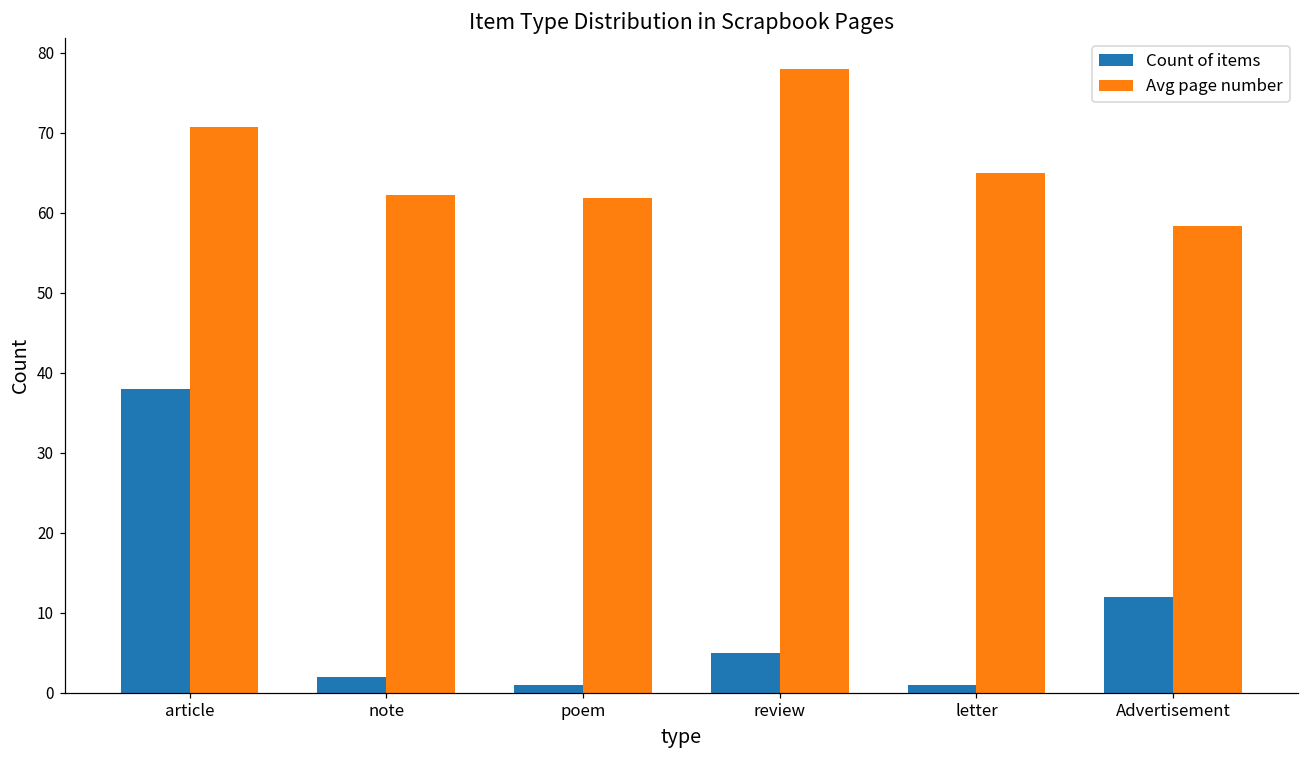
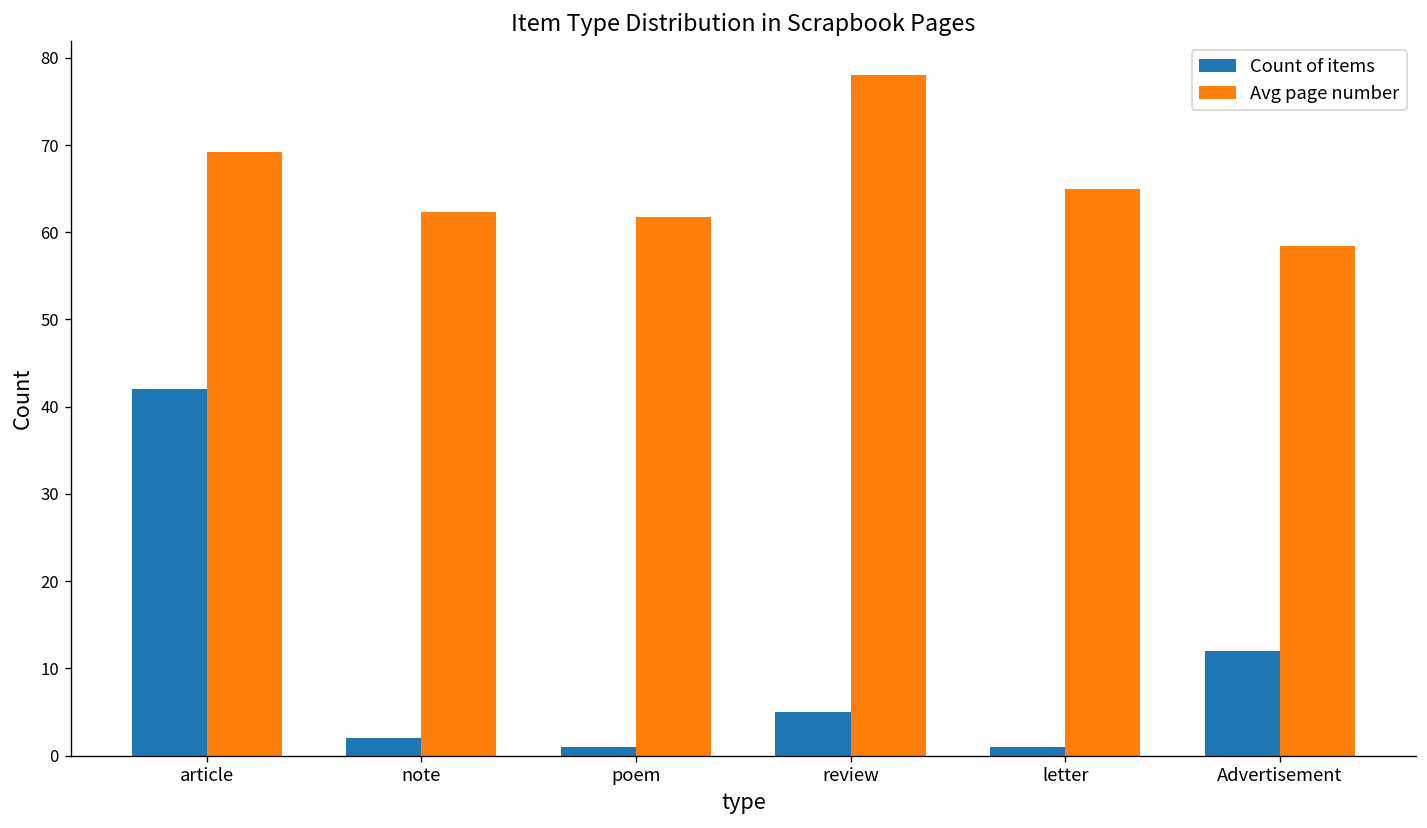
Count of items, article: 38 -> 42
Avg page number, article: 71 -> 69
